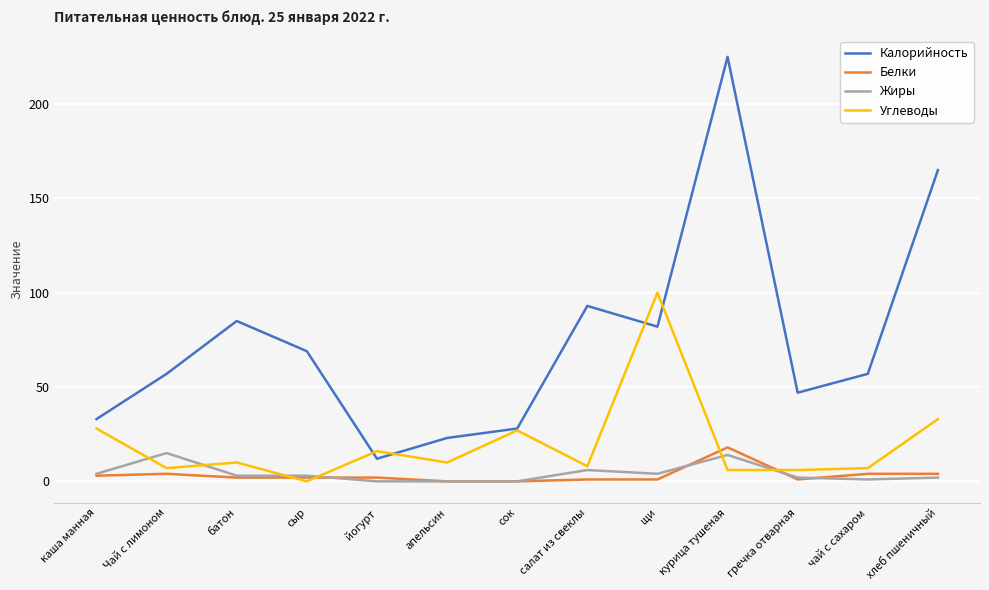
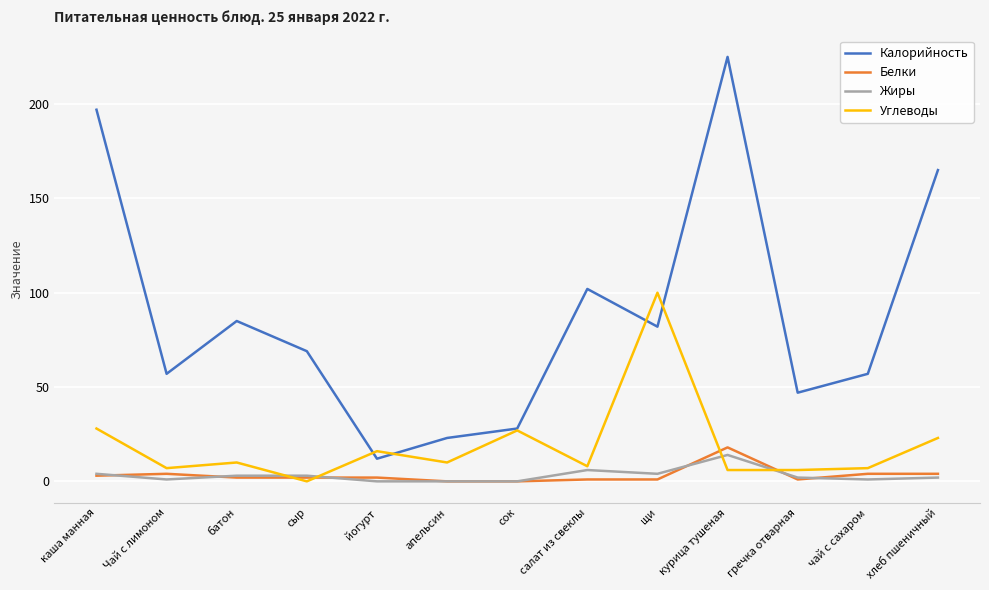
Калорийность, каша манная: 33 -> 197
Жиры, Чай с лимоном: 15 -> 1
Калорийность, салат из свеклы: 93 -> 102
Углеводы, хлеб пшеничный: 33 -> 23
